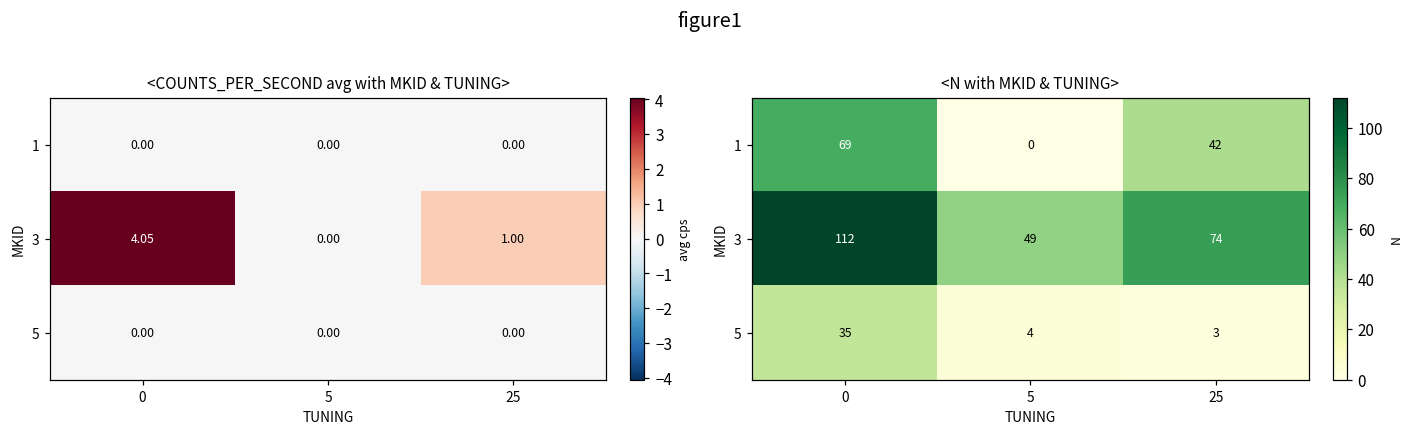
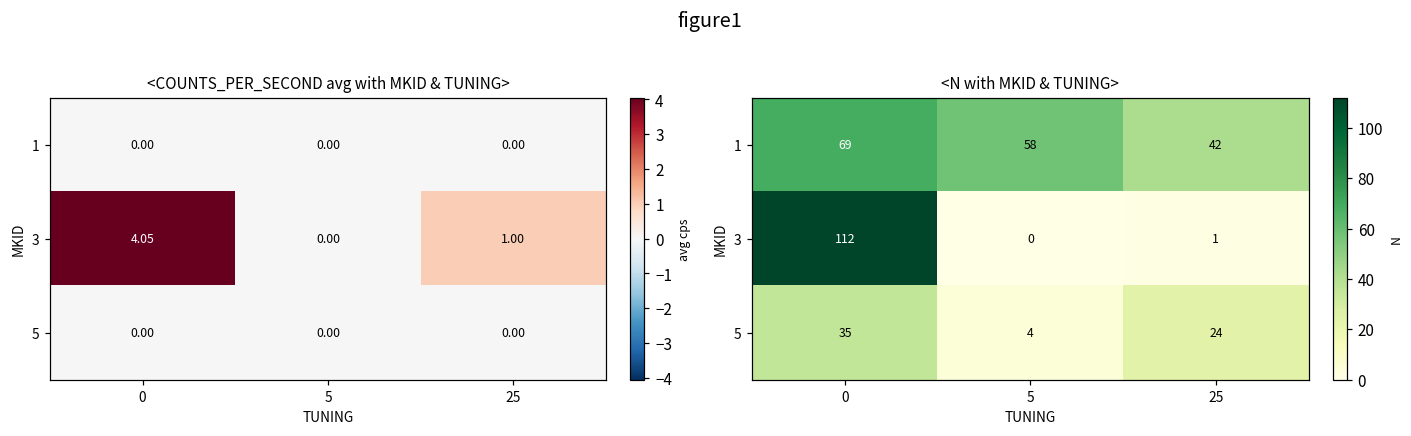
<N with MKID & TUNING>, 1, 5: 0 -> 58
<N with MKID & TUNING>, 3, 5: 49 -> 0
<N with MKID & TUNING>, 3, 25: 74 -> 1
<N with MKID & TUNING>, 5, 25: 3 -> 24
